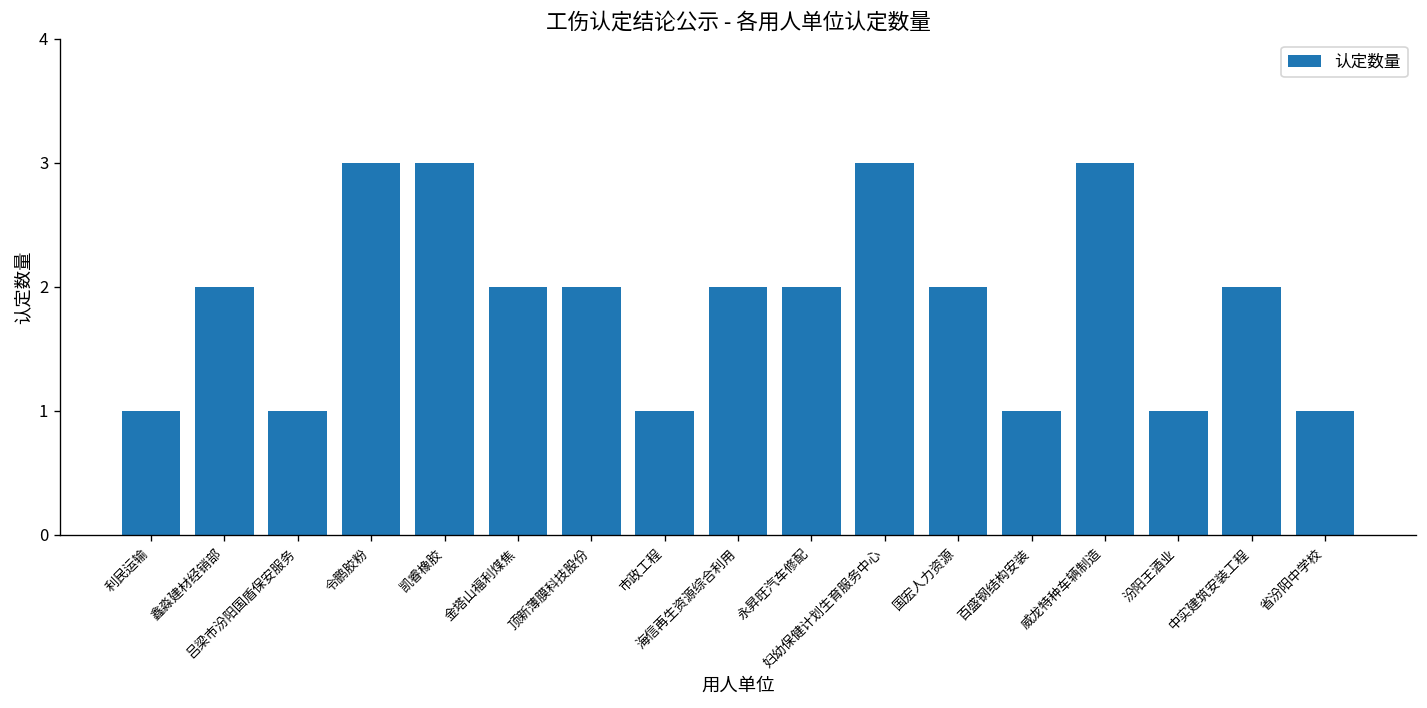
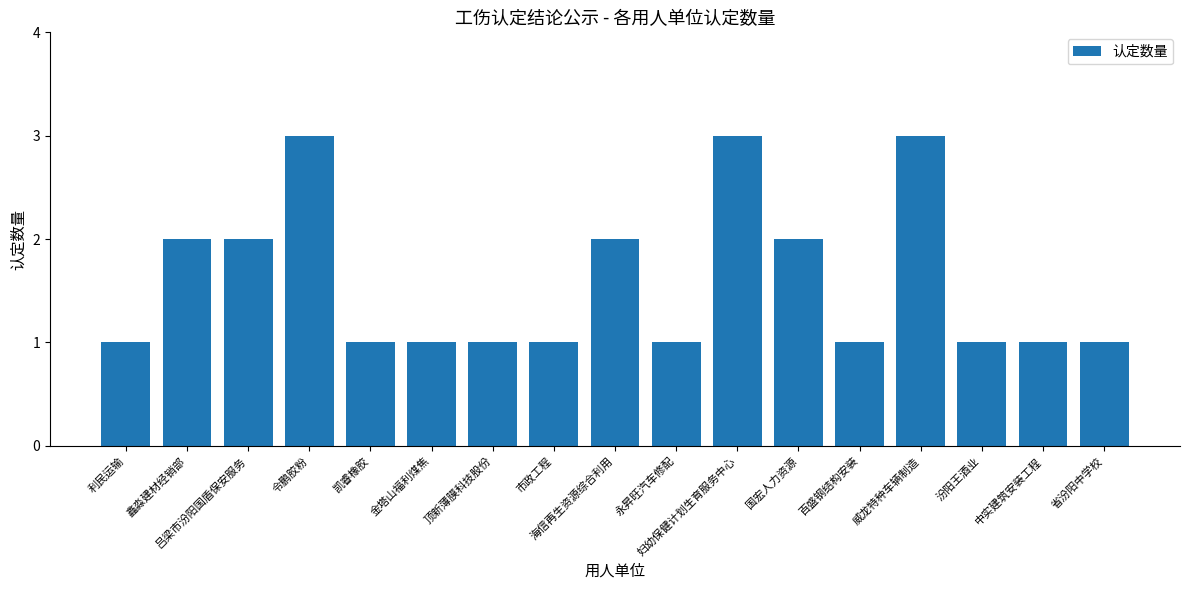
吕梁市汾阳国盾保安服务: 1 -> 2
凯睿橡胶: 3 -> 1
金塔山福利煤焦: 2 -> 1
顶新薄膜科技股份: 2 -> 1
永昇旺汽车修配: 2 -> 1
中实建筑安装工程: 2 -> 1
